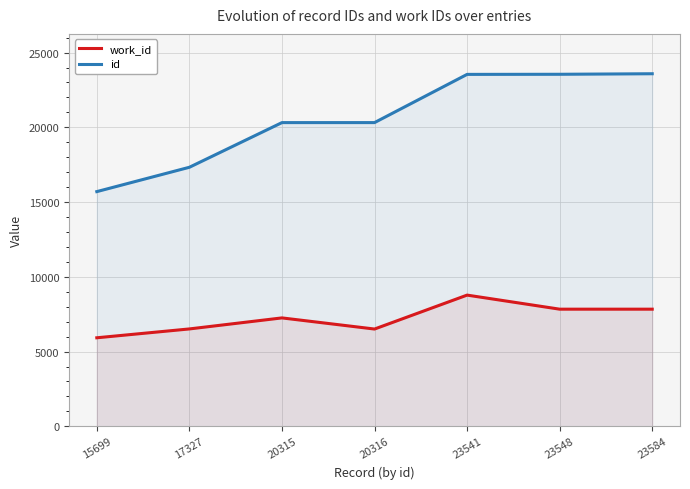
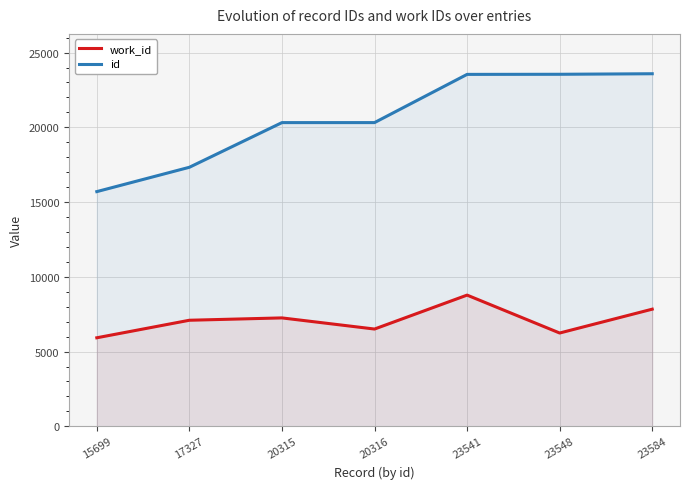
work_id, 17327: 6500 -> 7100
work_id, 23548: 7800 -> 6200
